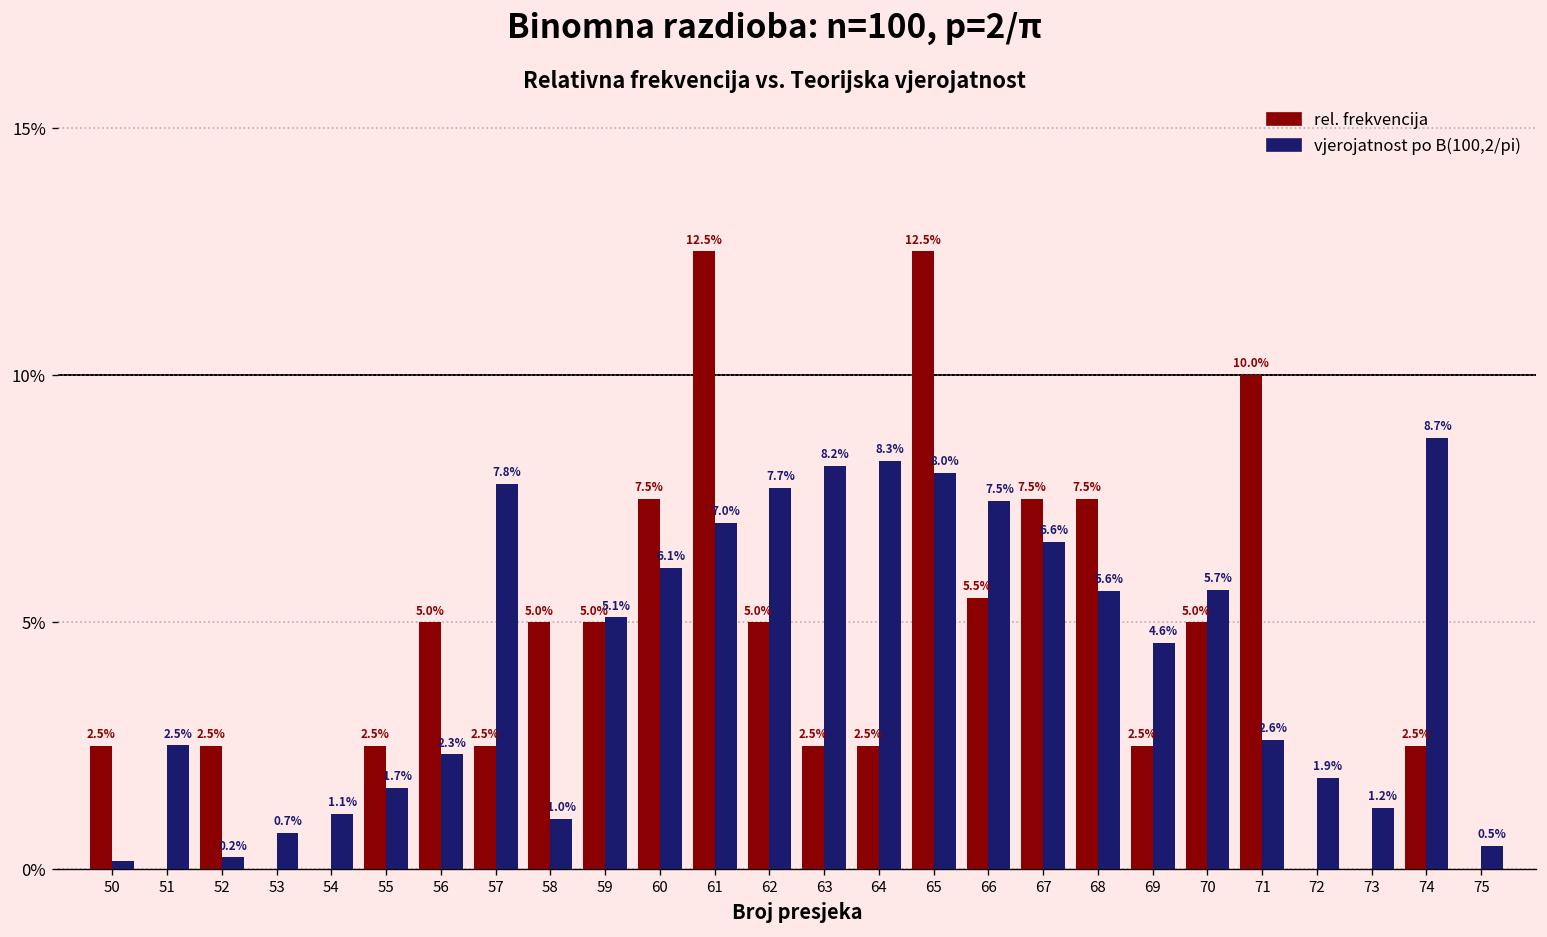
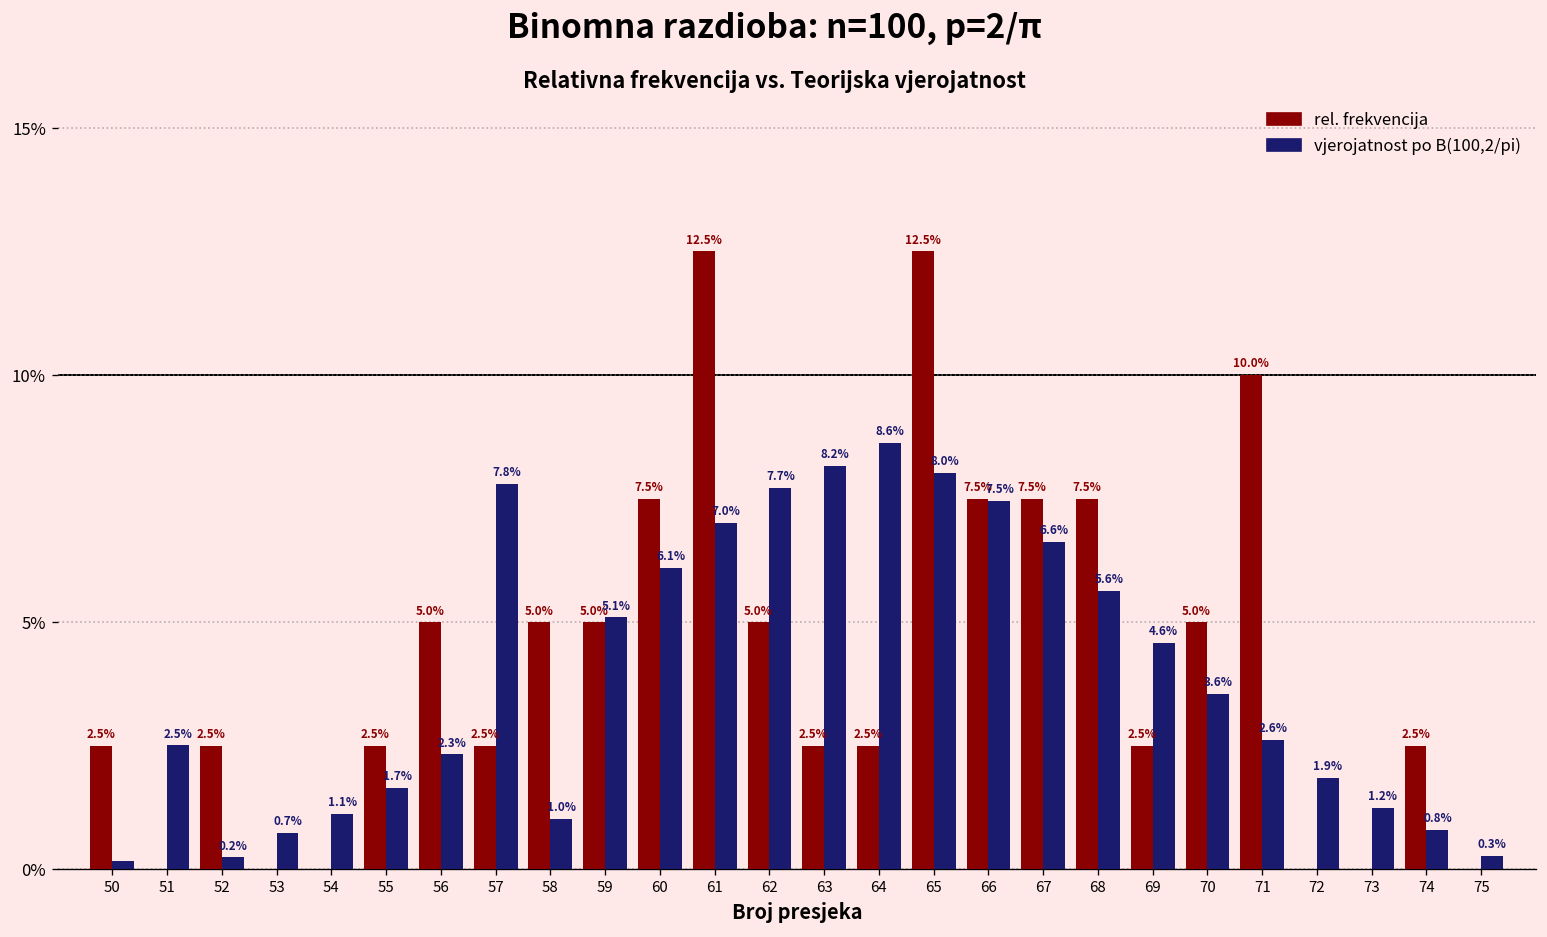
vjerojatnost po B(100,2/pi), 64: 8.3% -> 8.6%
rel. frekvencija, 66: 5.5% -> 7.5%
vjerojatnost po B(100,2/pi), 70: 5.7% -> 3.6%
vjerojatnost po B(100,2/pi), 74: 8.7% -> 0.8%
vjerojatnost po B(100,2/pi), 75: 0.5% -> 0.3%
